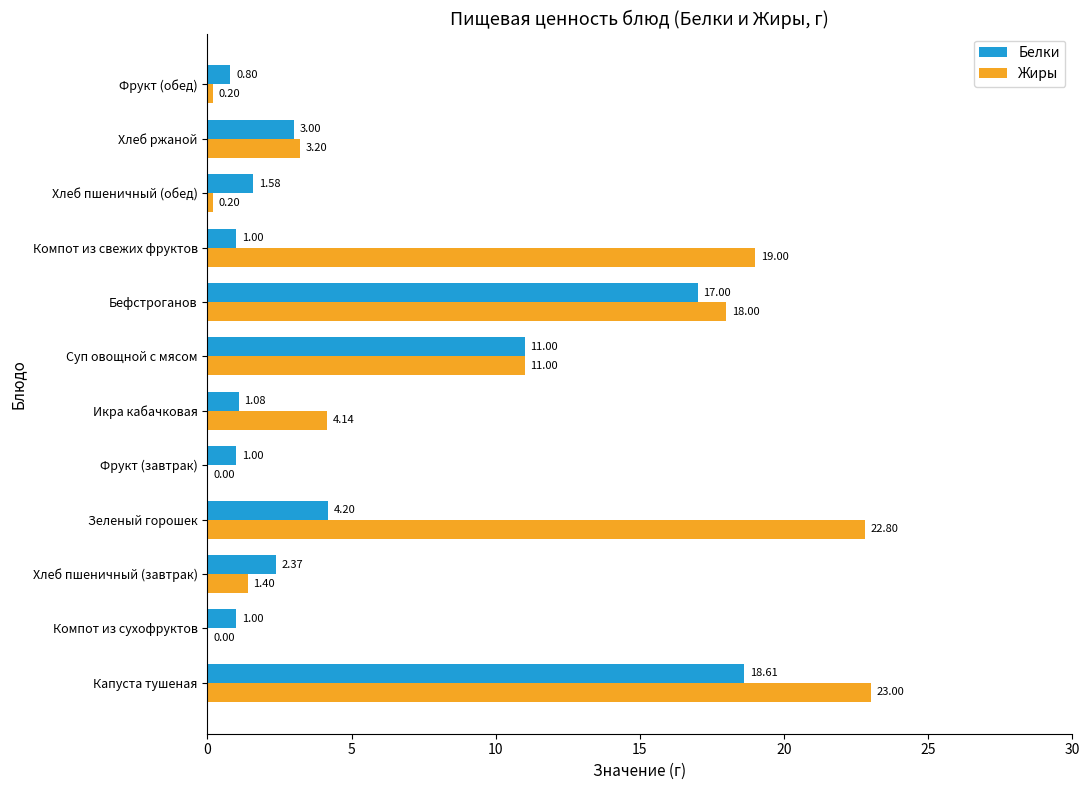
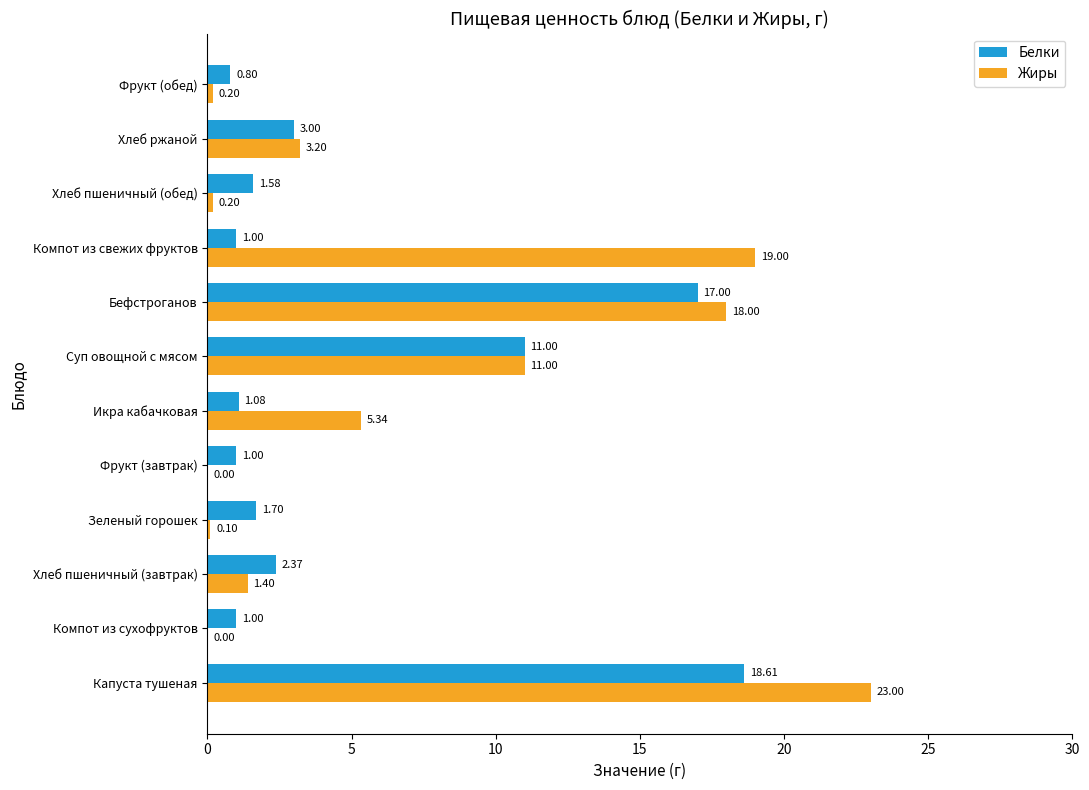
Жиры, Икра кабачковая: 4.14 -> 5.34
Белки, Зеленый горошек: 4.20 -> 1.70
Жиры, Зеленый горошек: 22.80 -> 0.10
